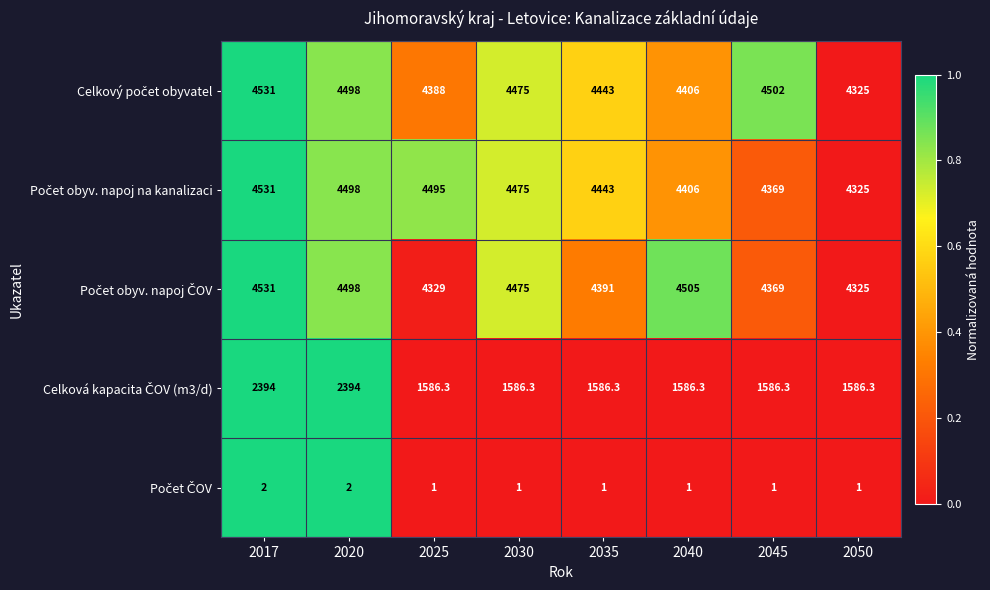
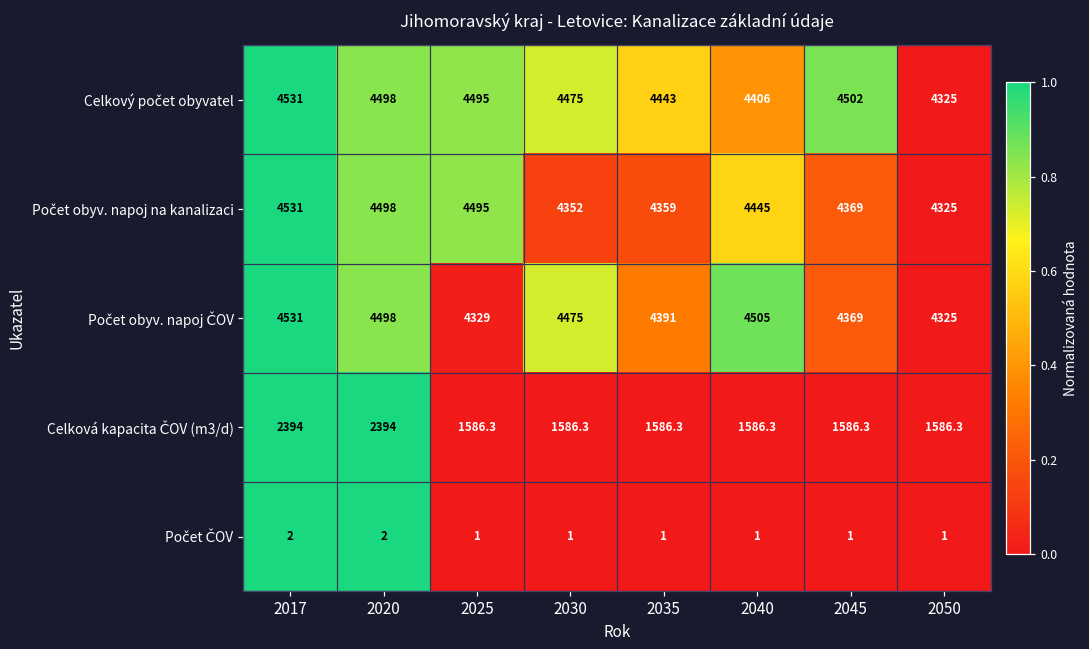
Celkový počet obyvatel, 2025: 4388 -> 4495
Počet obyv. napoj na kanalizaci, 2030: 4475 -> 4352
Počet obyv. napoj na kanalizaci, 2035: 4443 -> 4359
Počet obyv. napoj na kanalizaci, 2040: 4406 -> 4445
